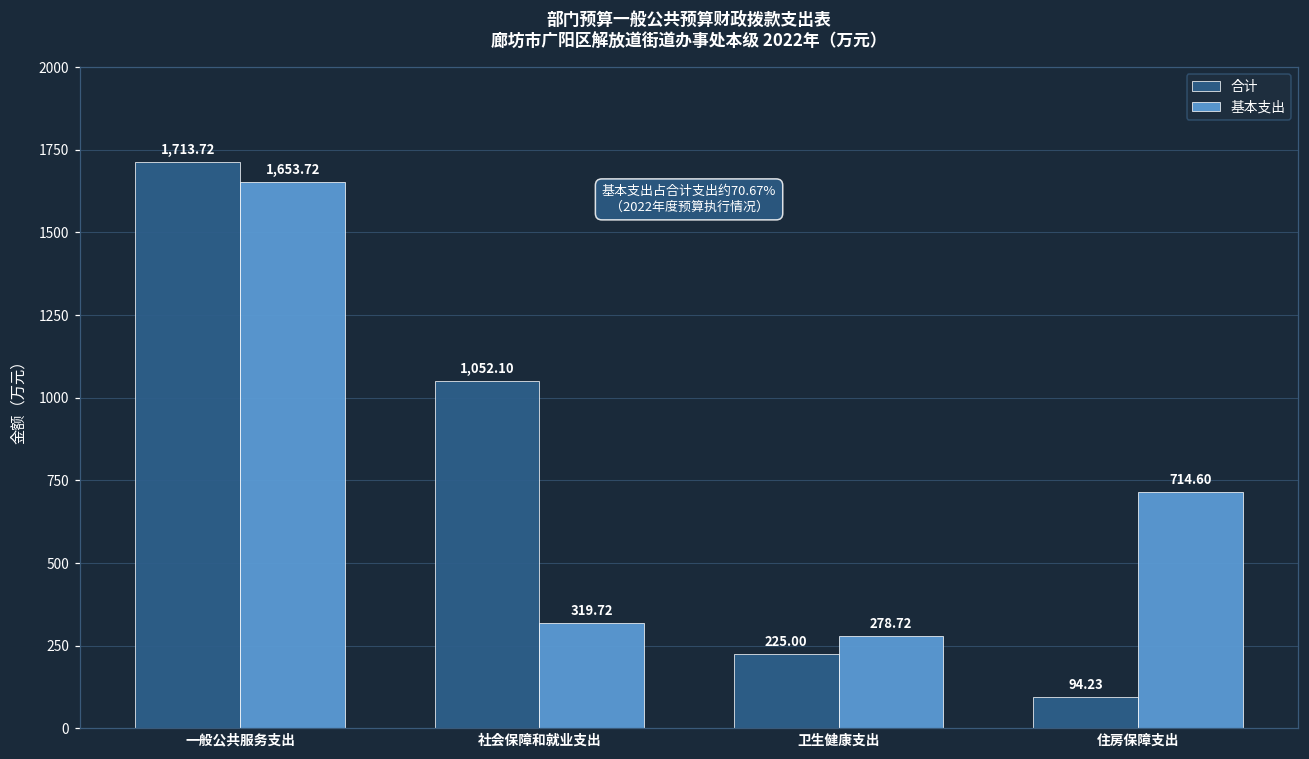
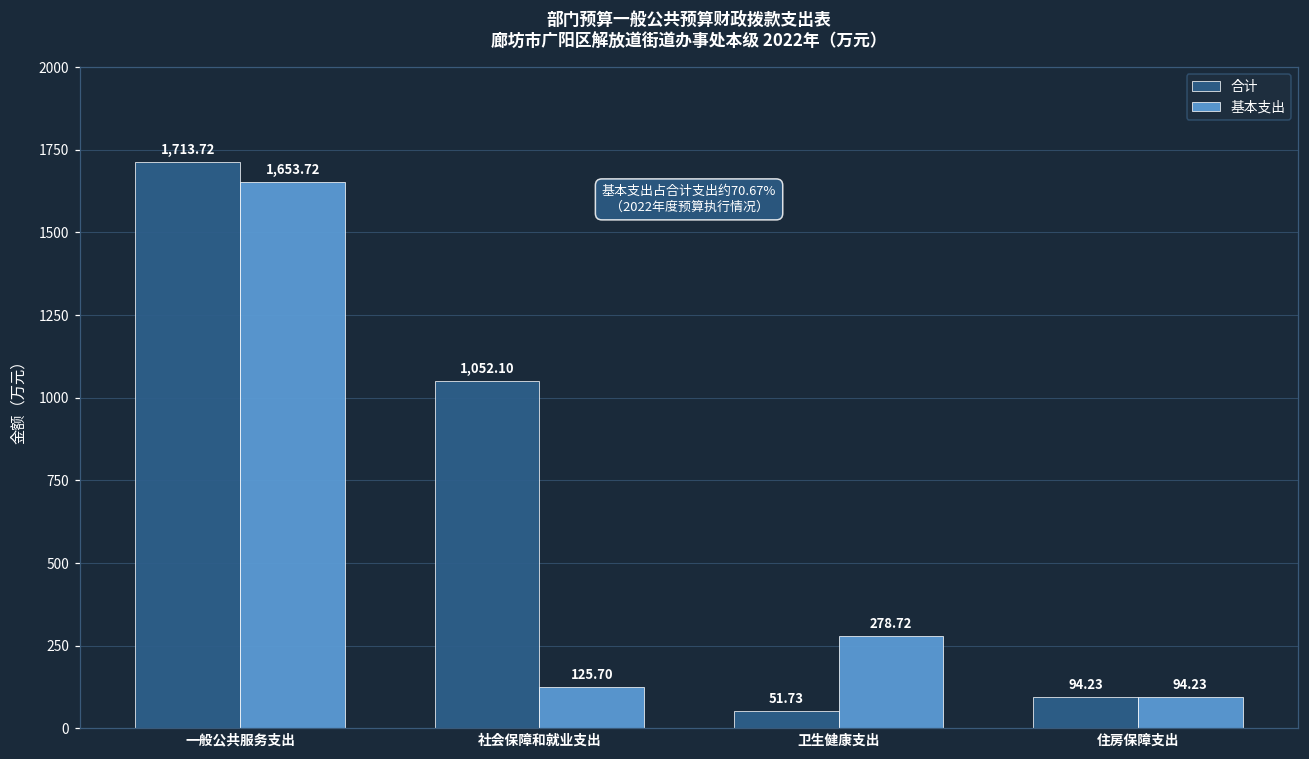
基本支出, 社会保障和就业支出: 319.72 -> 125.70
合计, 卫生健康支出: 225.00 -> 51.73
基本支出, 住房保障支出: 714.60 -> 94.23
